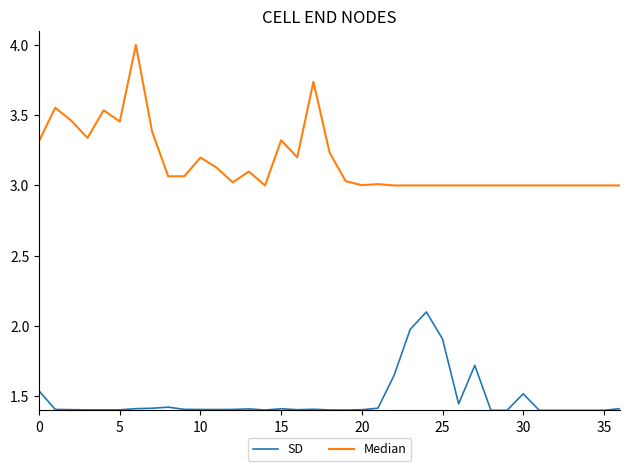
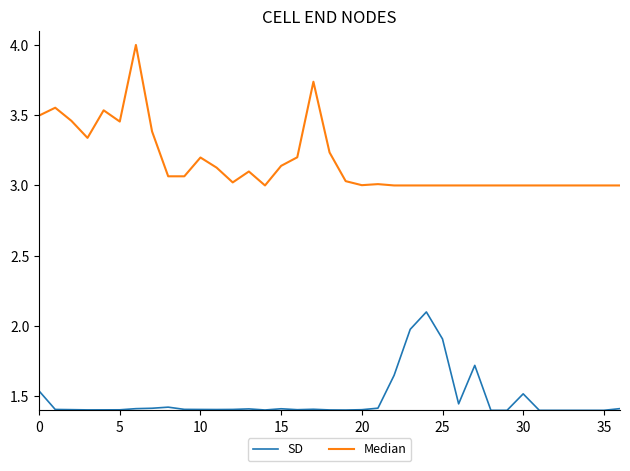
Median, 0: 3.32 -> 3.50
Median, 15: 3.32 -> 3.14
